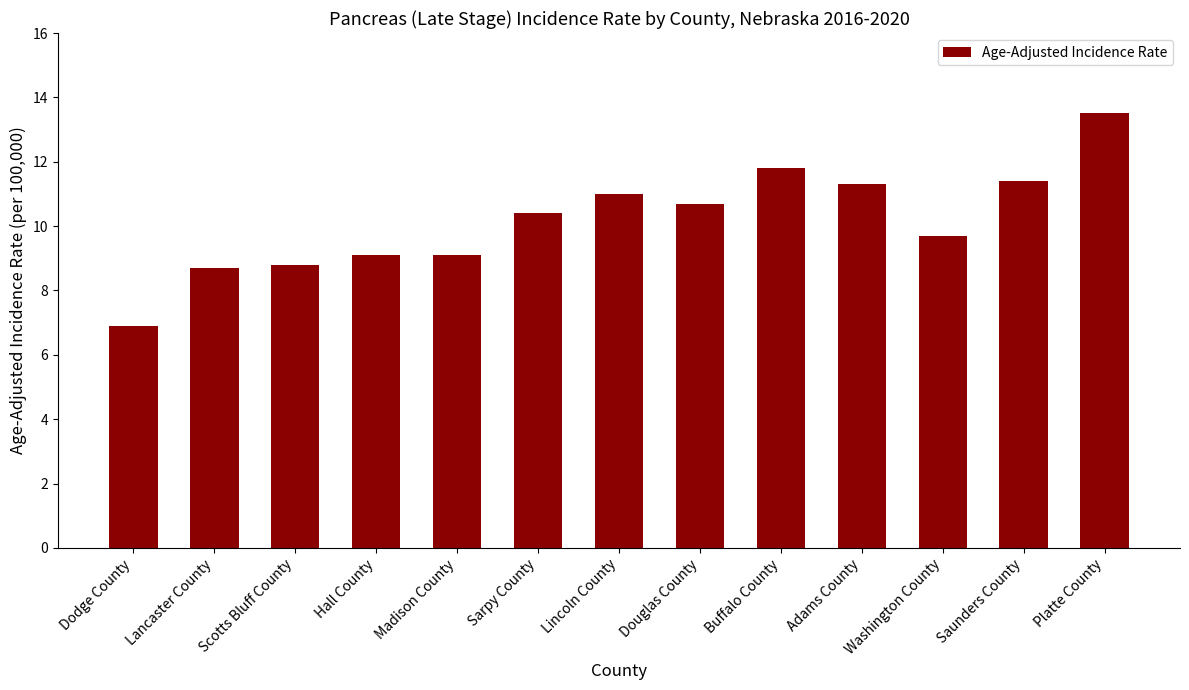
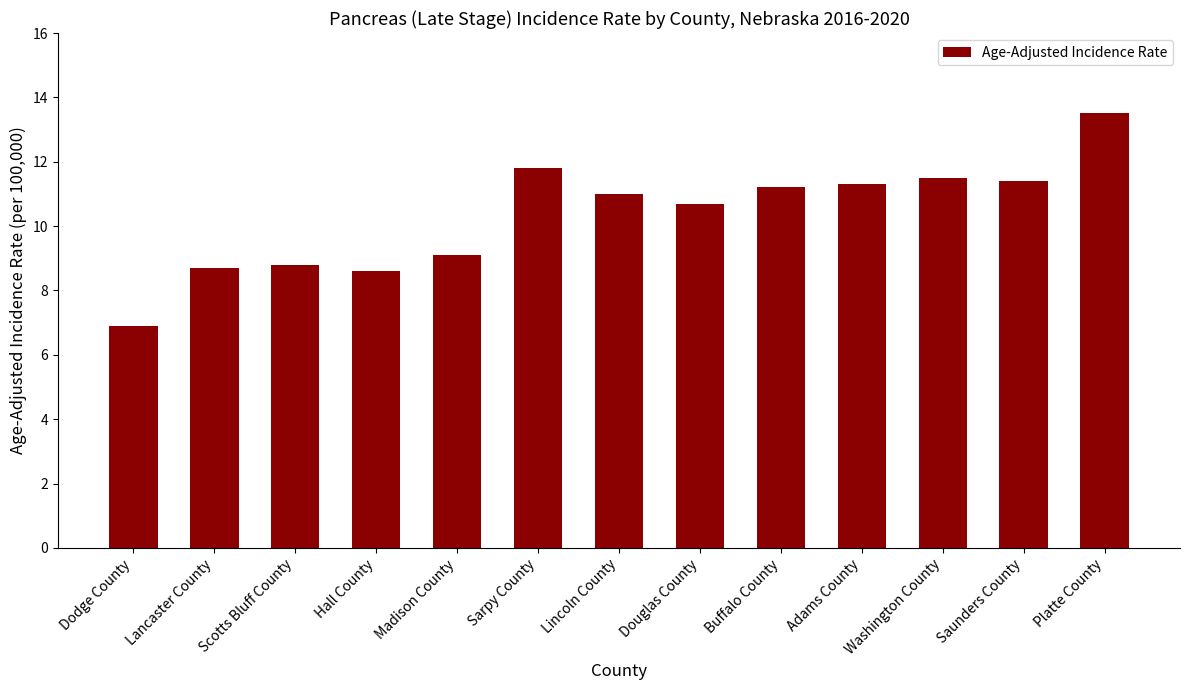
Hall County: 9.1 -> 8.6
Sarpy County: 10.4 -> 11.8
Buffalo County: 11.8 -> 11.2
Washington County: 9.7 -> 11.5
